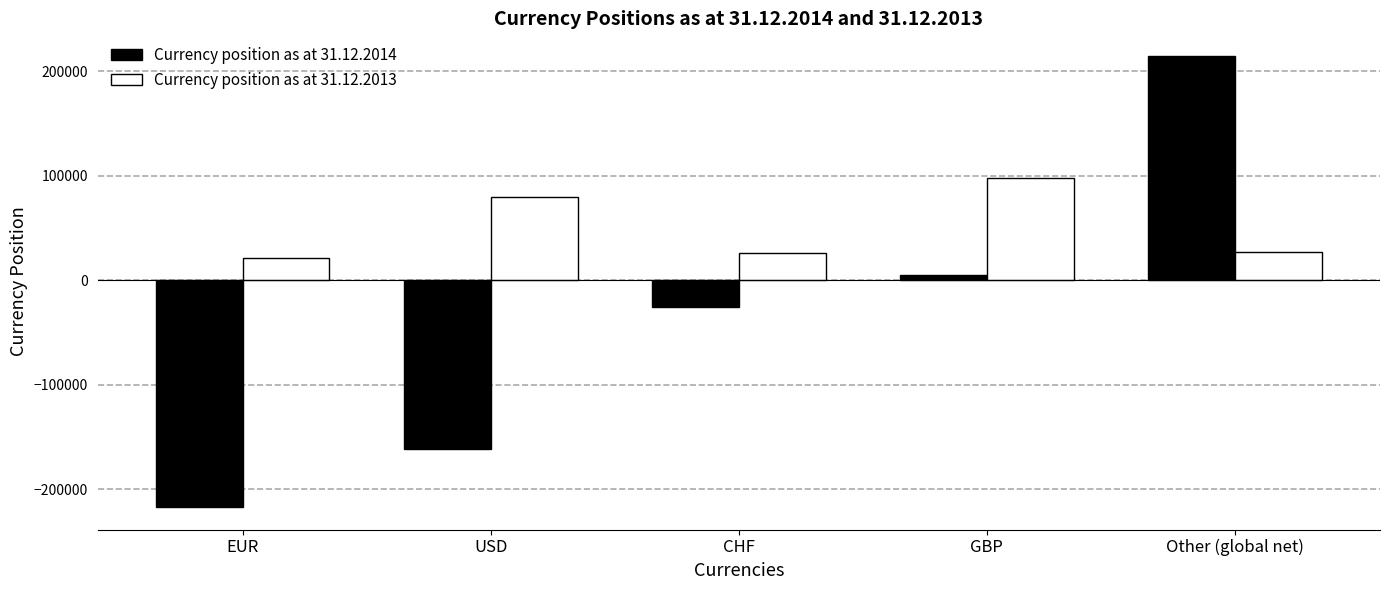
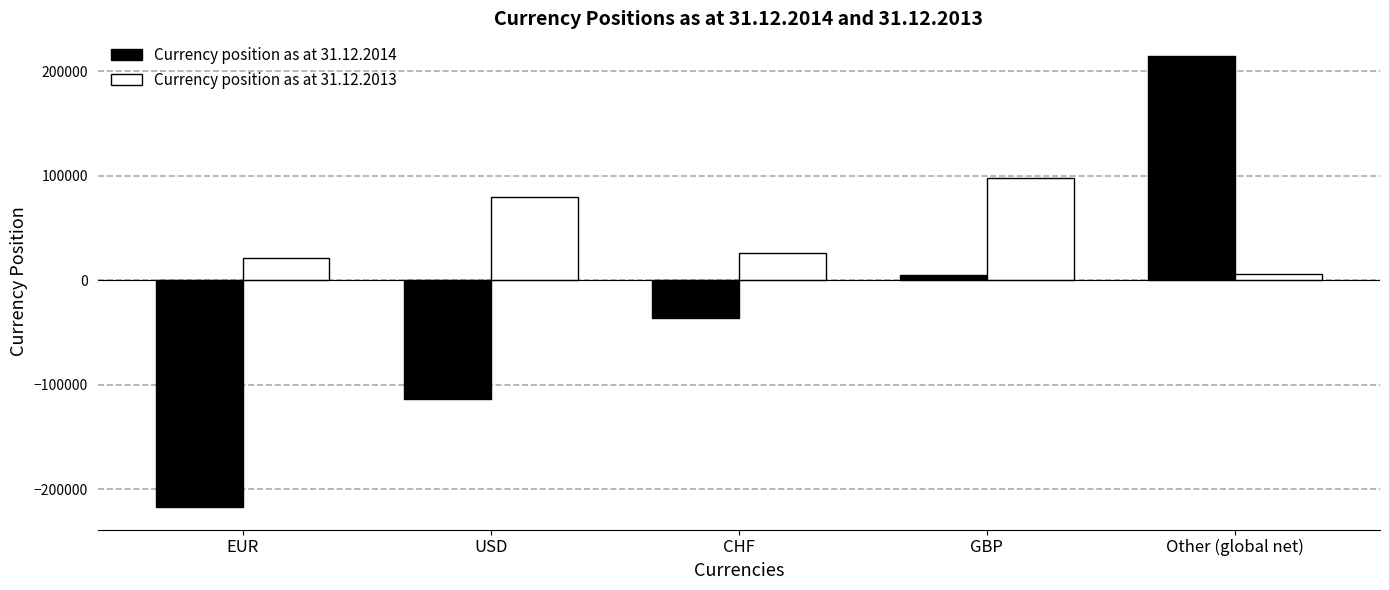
Currency position as at 31.12.2014, USD: -161000 -> -114000
Currency position as at 31.12.2014, CHF: -25000 -> -37000
Currency position as at 31.12.2013, Other (global net): 27000 -> 6000
